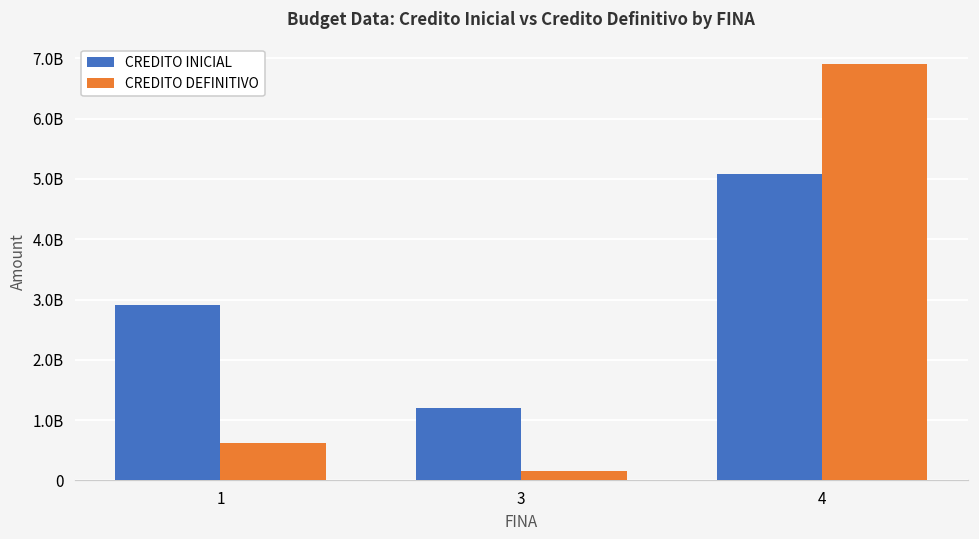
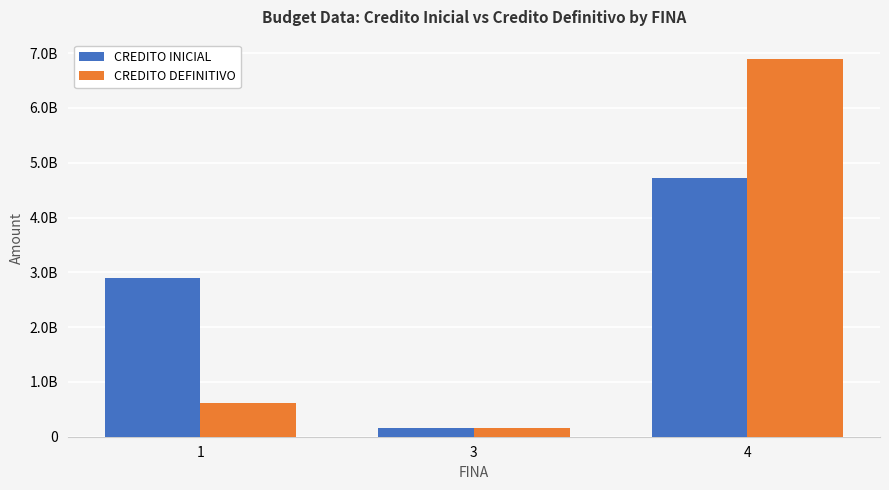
CREDITO INICIAL, 3: 1200000000 -> 200000000
CREDITO INICIAL, 4: 5100000000 -> 4700000000
